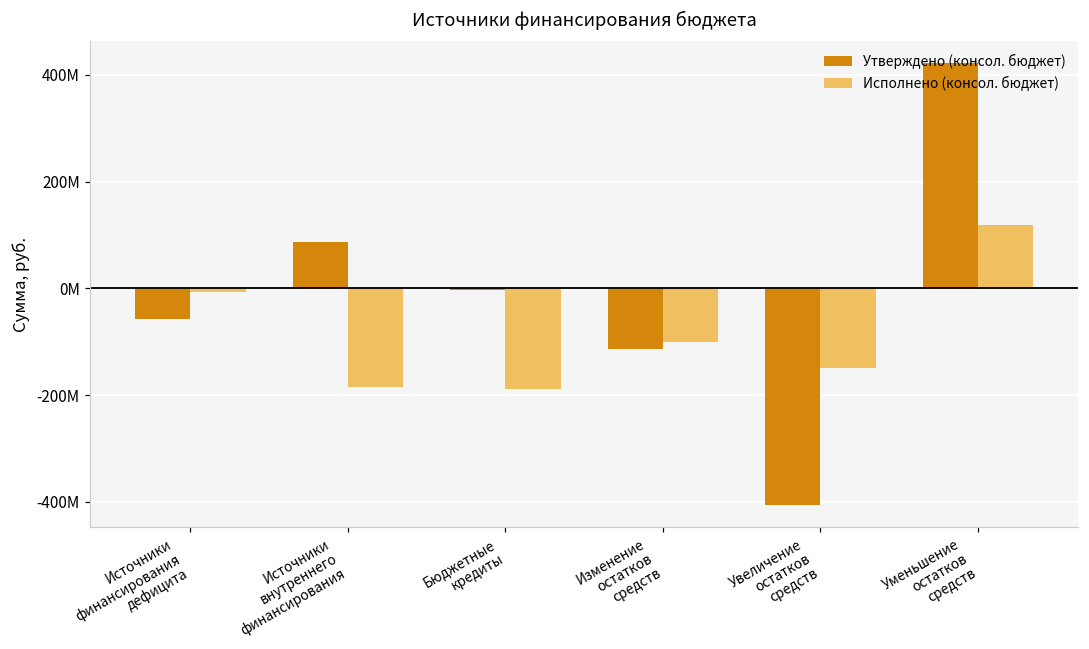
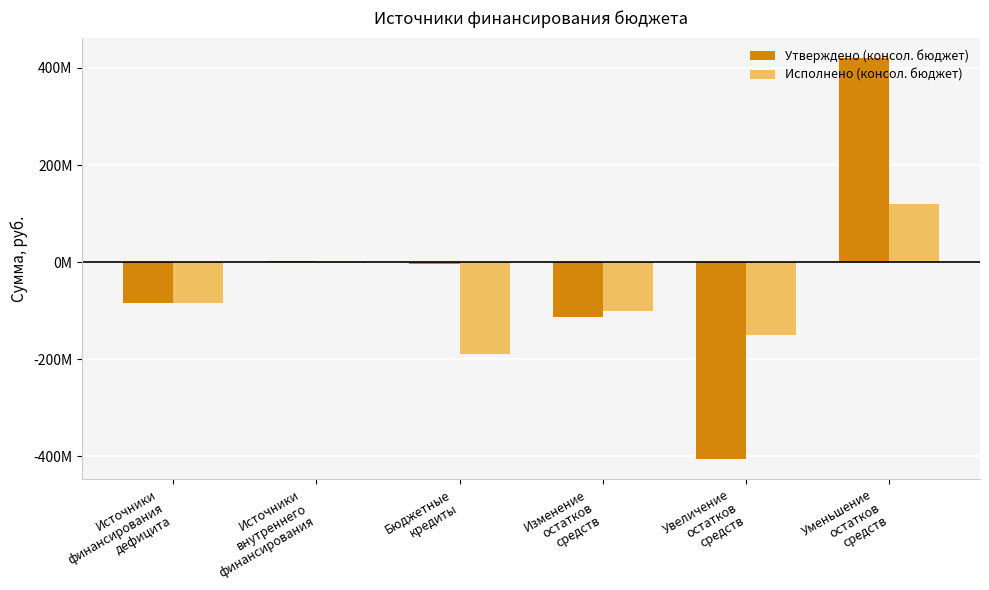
Утверждено (консол. бюджет), Источники финансирования дефицита: -60000000 -> -90000000
Исполнено (консол. бюджет), Источники финансирования дефицита: -10000000 -> -80000000
Утверждено (консол. бюджет), Источники внутреннего финансирования: 90000000 -> 0
Исполнено (консол. бюджет), Источники внутреннего финансирования: -190000000 -> 0
